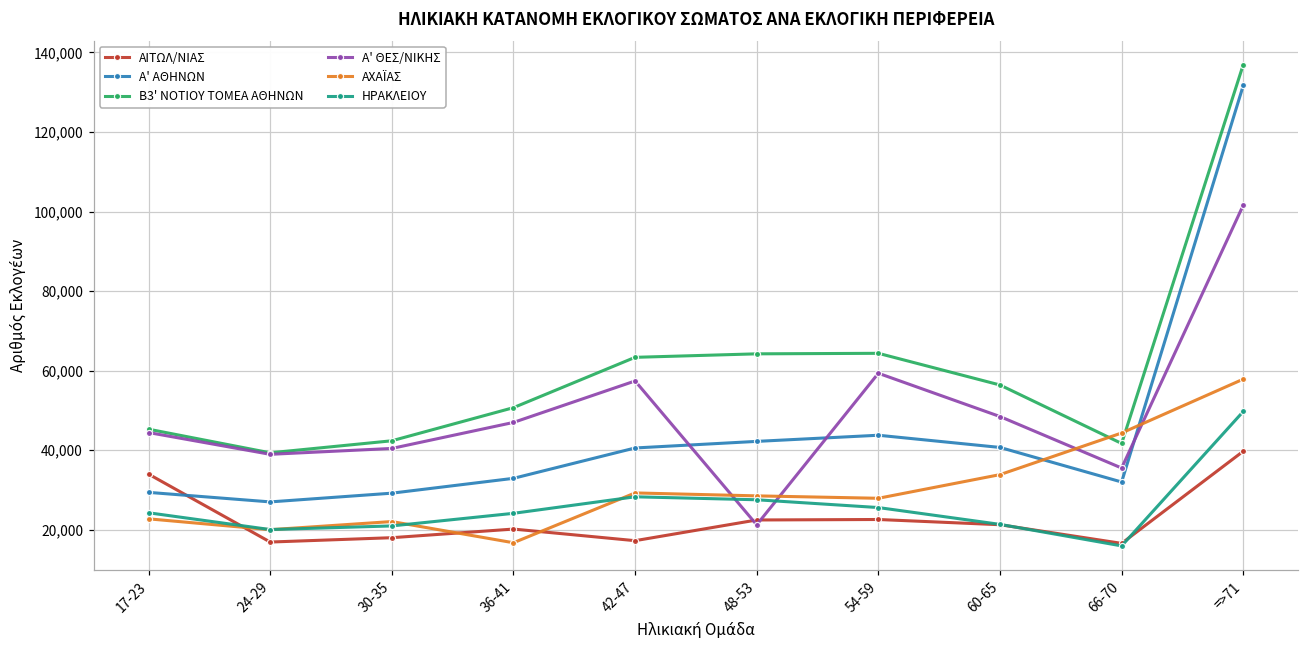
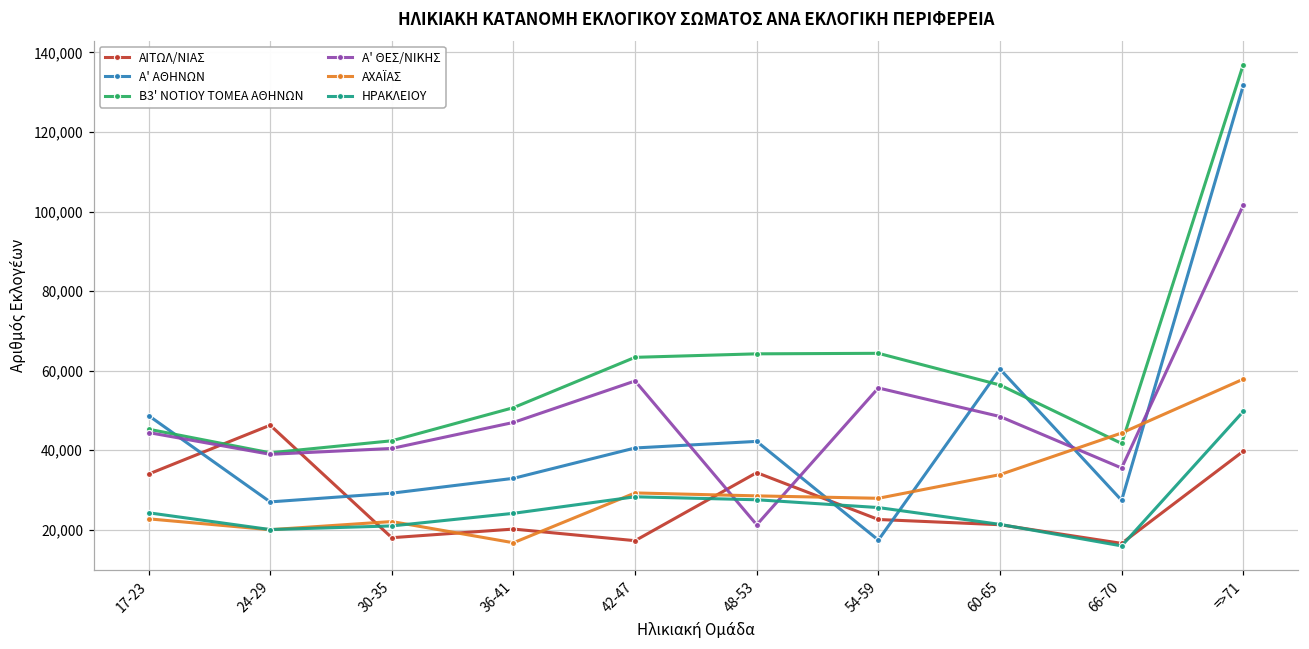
Α' ΑΘΗΝΩΝ, 17-23: 29,000 -> 49,000
ΑΙΤΩΛ/ΝΙΑΣ, 24-29: 17,000 -> 46,000
ΑΙΤΩΛ/ΝΙΑΣ, 48-53: 22,000 -> 34,000
Α' ΑΘΗΝΩΝ, 54-59: 44,000 -> 17,000
Α' ΘΕΣ/ΝΙΚΗΣ, 54-59: 59,000 -> 56,000
Α' ΑΘΗΝΩΝ, 60-65: 41,000 -> 60,000
Α' ΑΘΗΝΩΝ, 66-70: 32,000 -> 27,000
